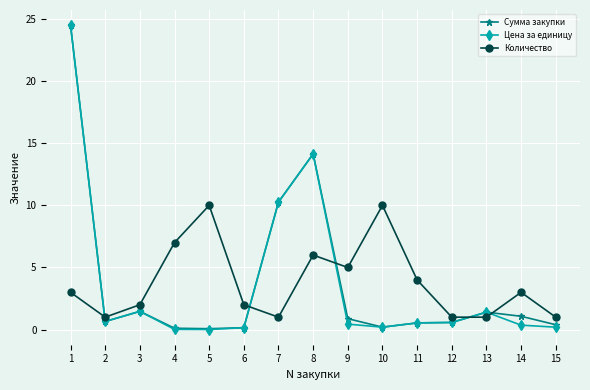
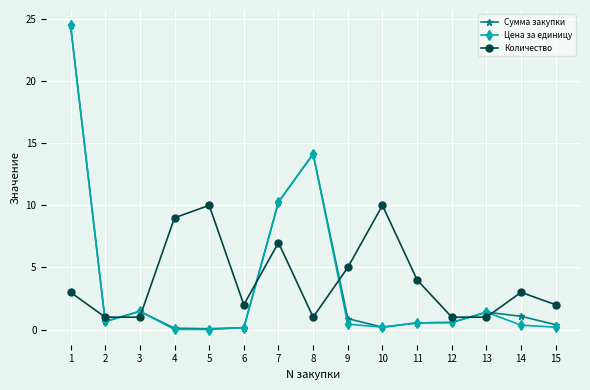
Количество, 3: 2 -> 1
Количество, 4: 7 -> 9
Количество, 7: 1 -> 7
Количество, 8: 6 -> 1
Количество, 15: 1 -> 2
